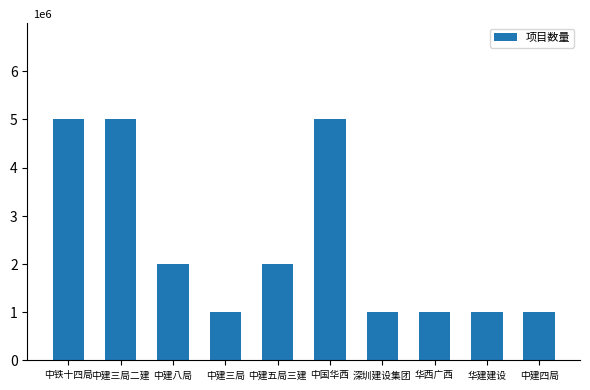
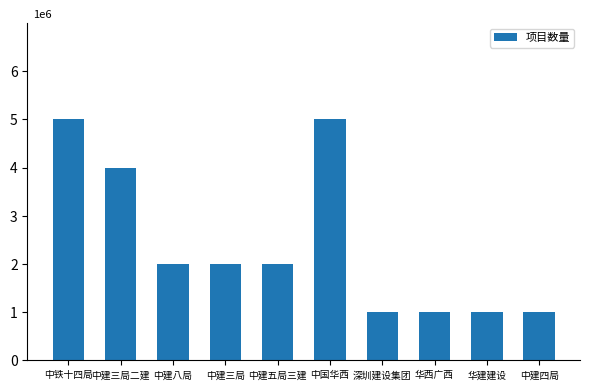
中建三局二建: 5.0 -> 4.0
中建三局: 1.0 -> 2.0
